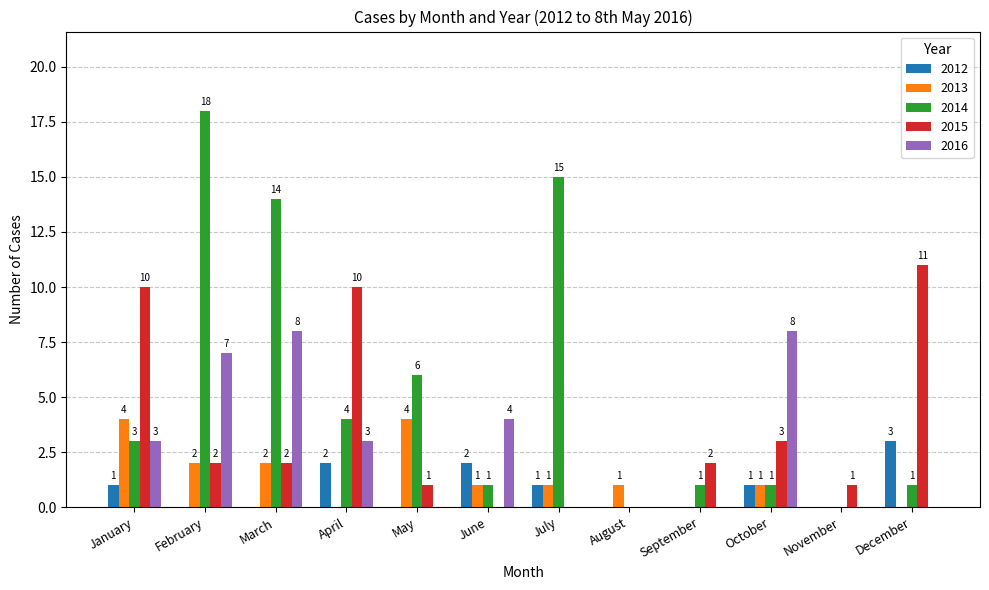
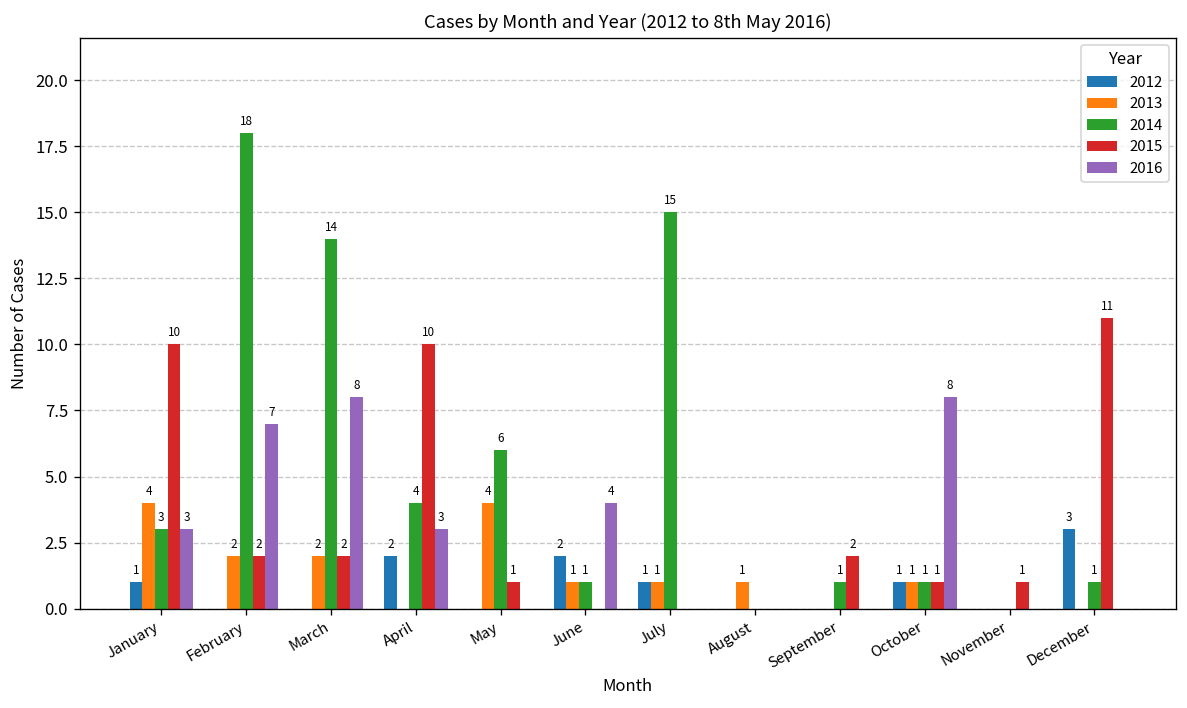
2015, October: 3 -> 1
